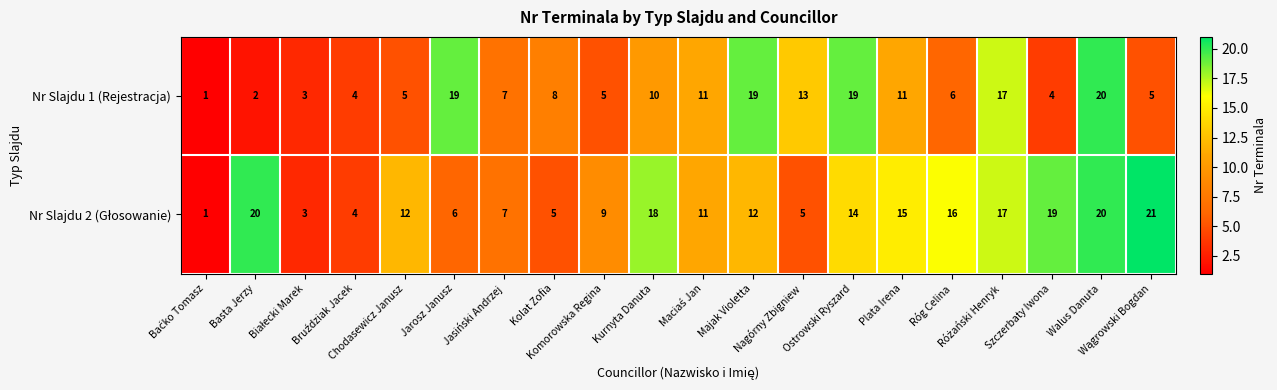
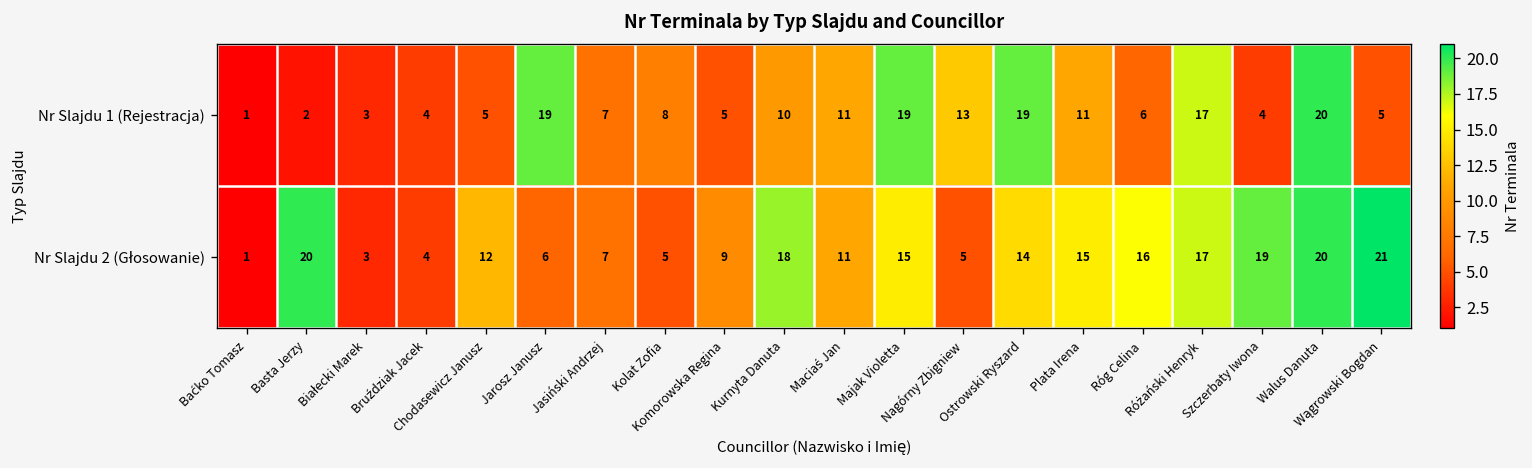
Nr Slajdu 2 (Głosowanie), Majak Violetta: 12 -> 15
